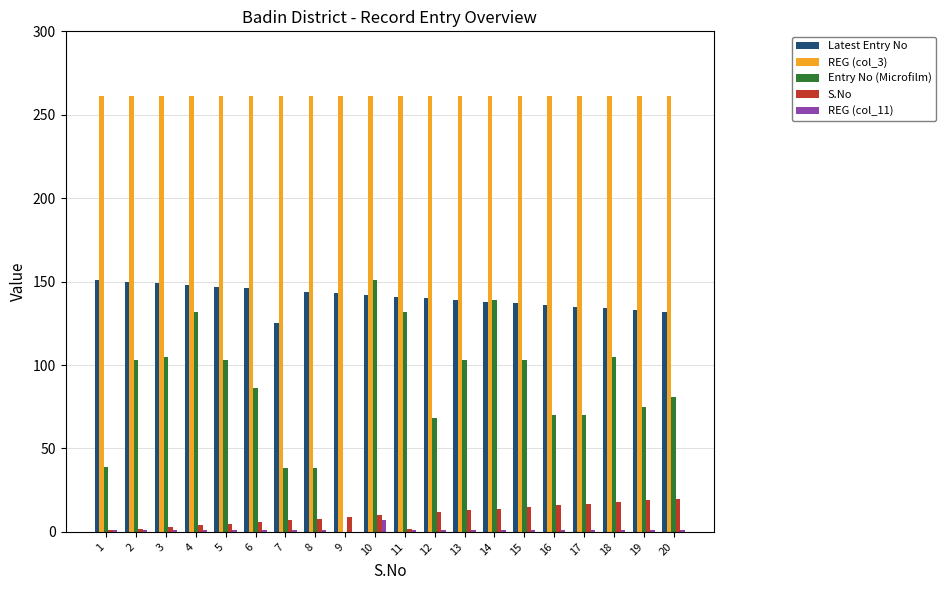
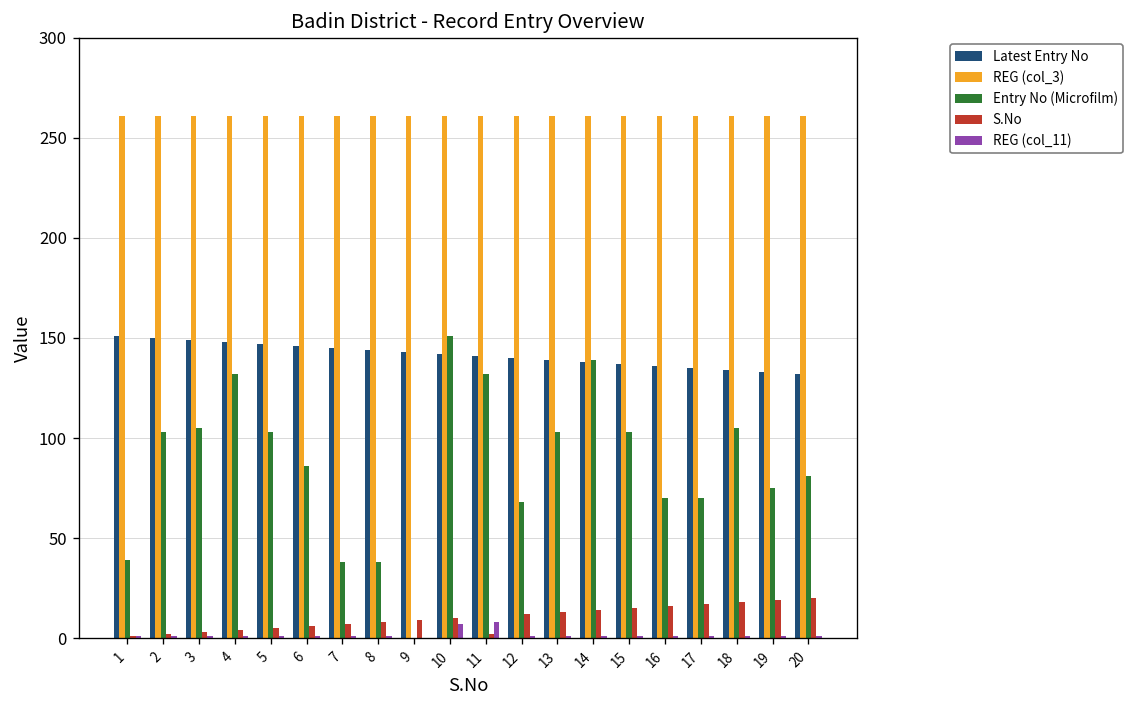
Latest Entry No, 7: 125 -> 145
REG (col_11), 11: 1 -> 8
